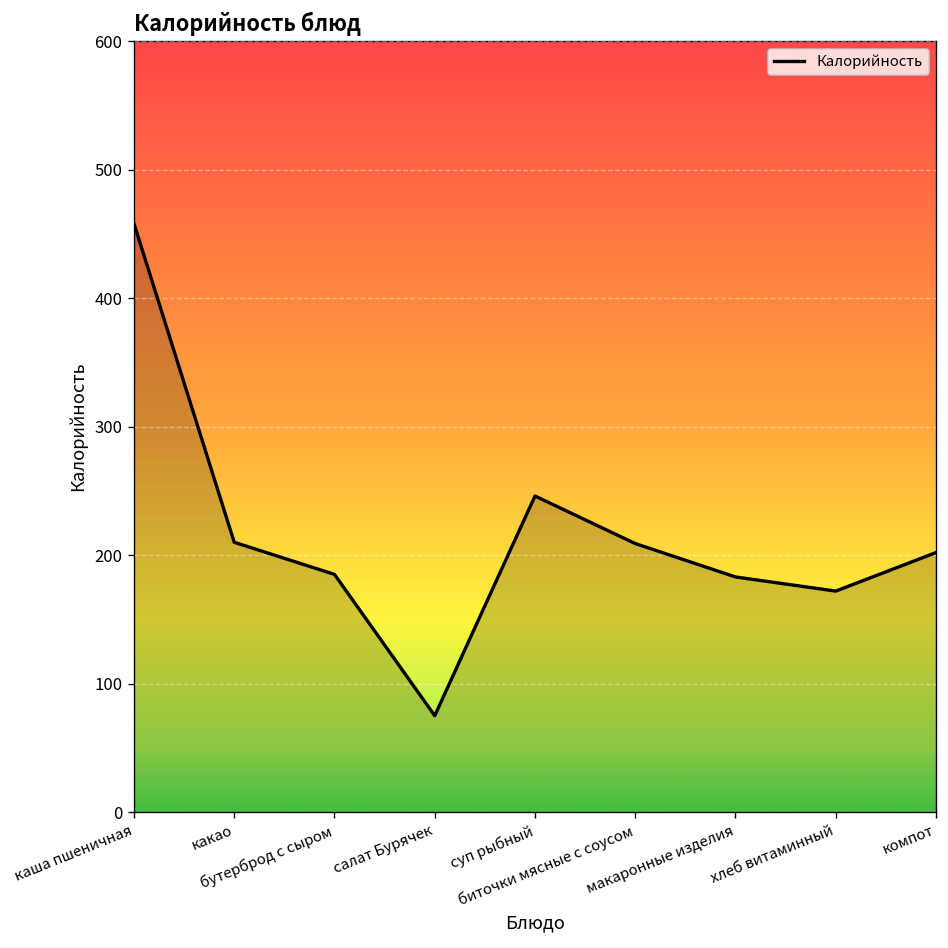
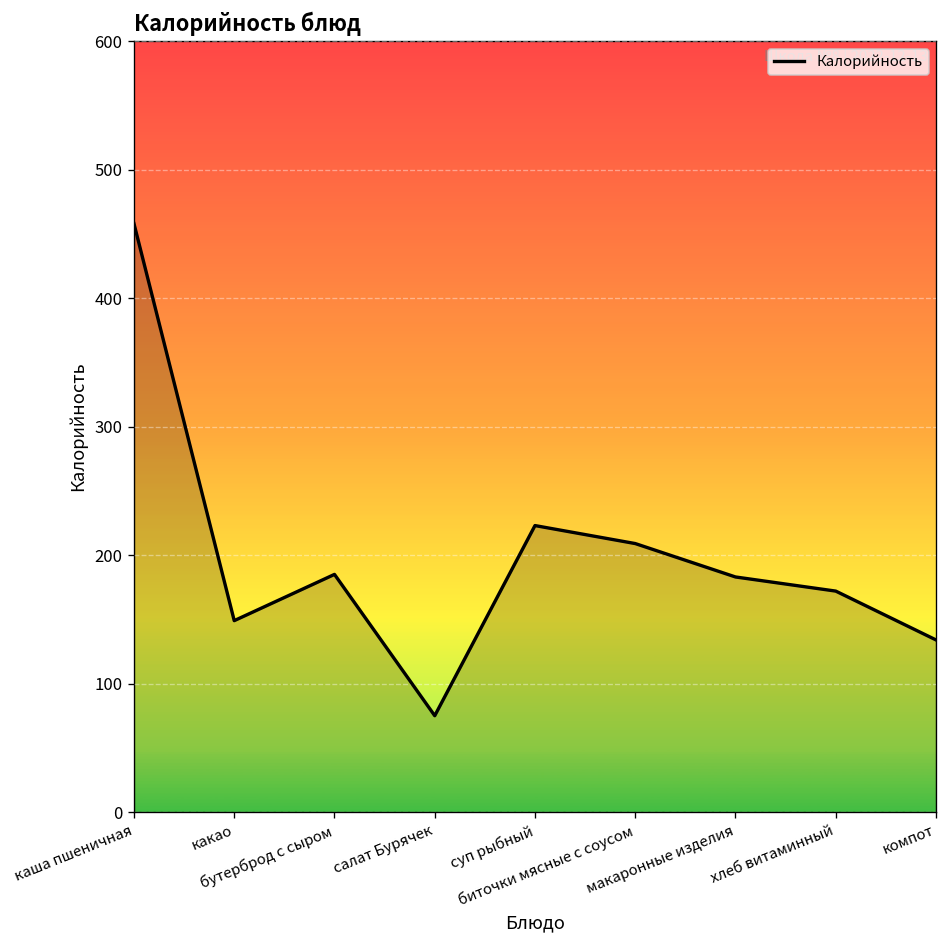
какао: 210 -> 149
суп рыбный: 246 -> 223
компот: 202 -> 134
